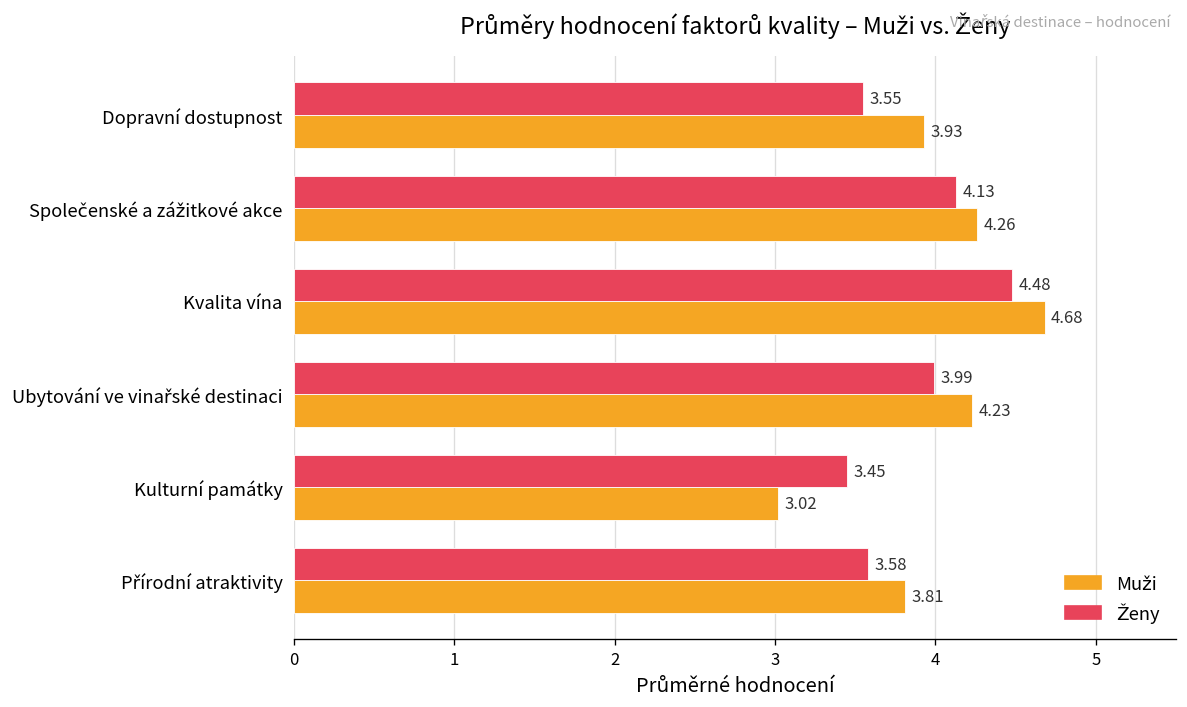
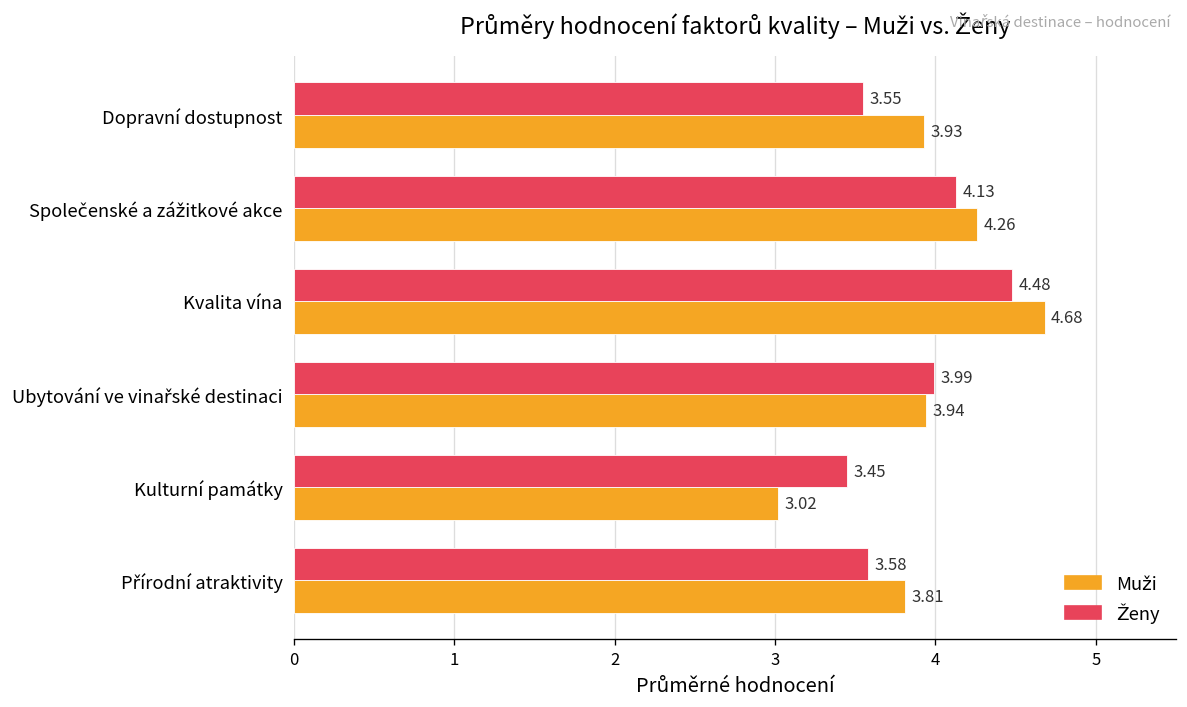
Muži, Ubytování ve vinařské destinaci: 4.23 -> 3.94
